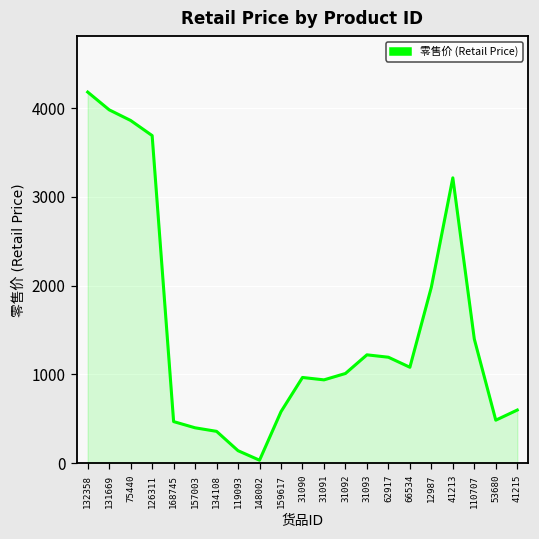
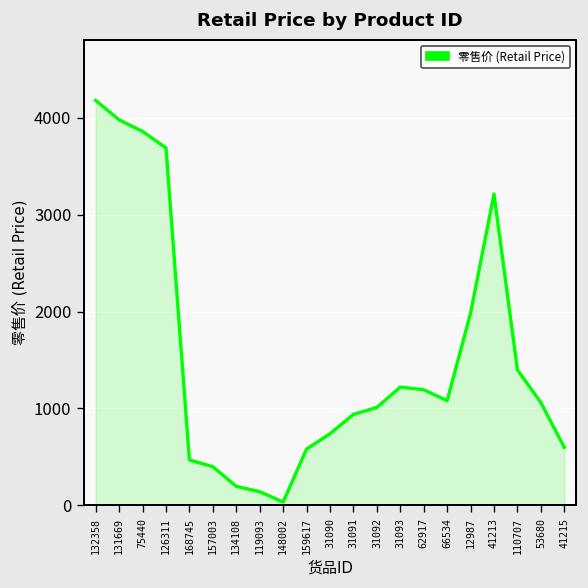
134108: 400 -> 200
31090: 1000 -> 700
53680: 500 -> 1100
